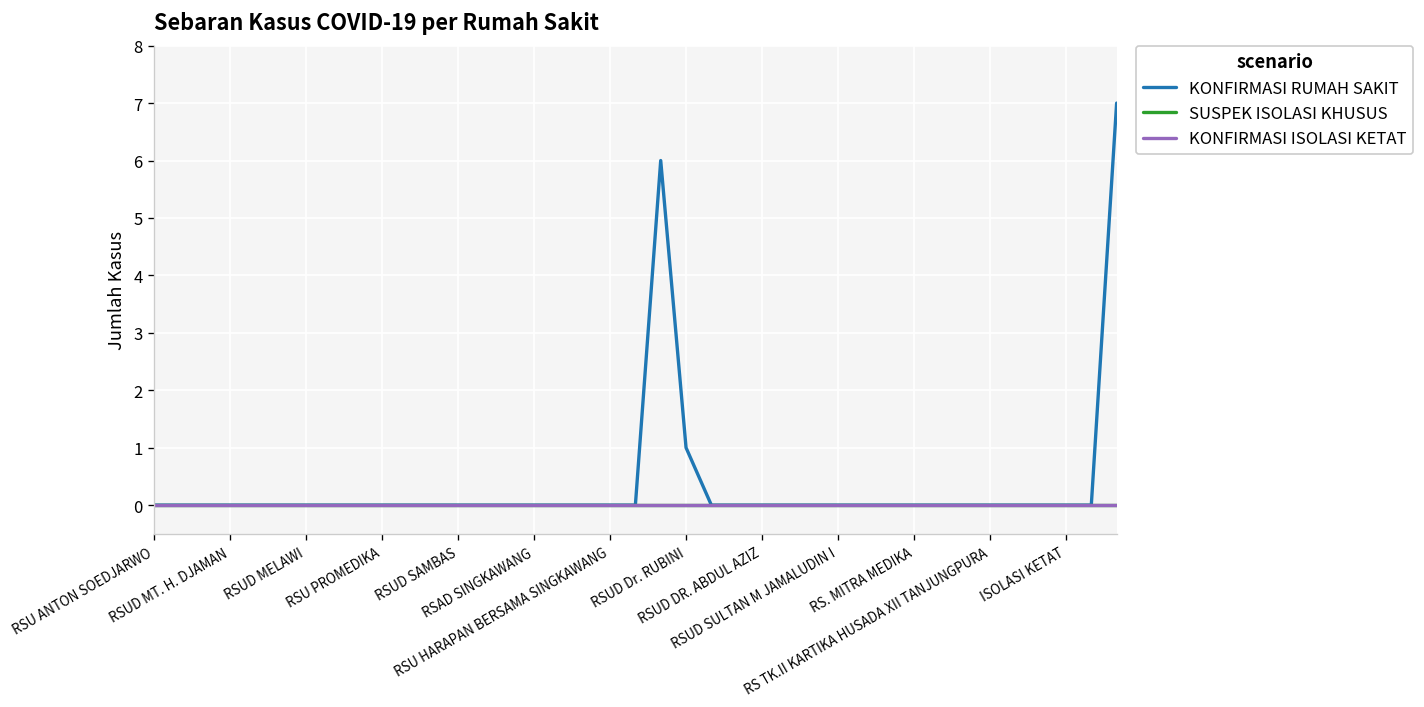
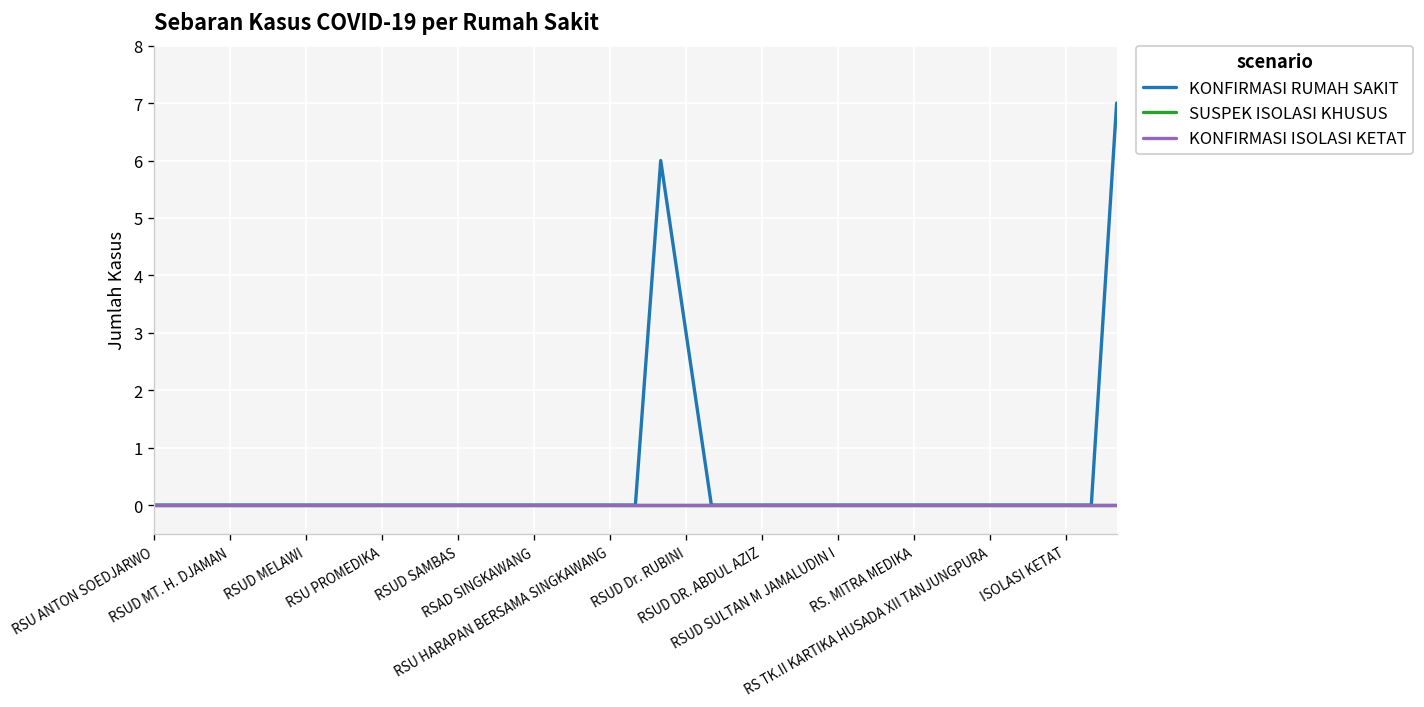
KONFIRMASI RUMAH SAKIT, RSUD Dr. RUBINI: 1 -> 3
